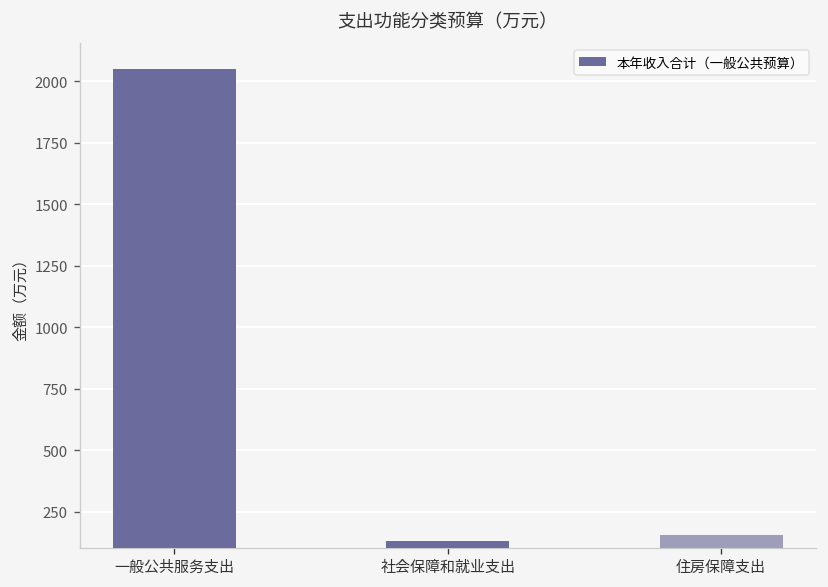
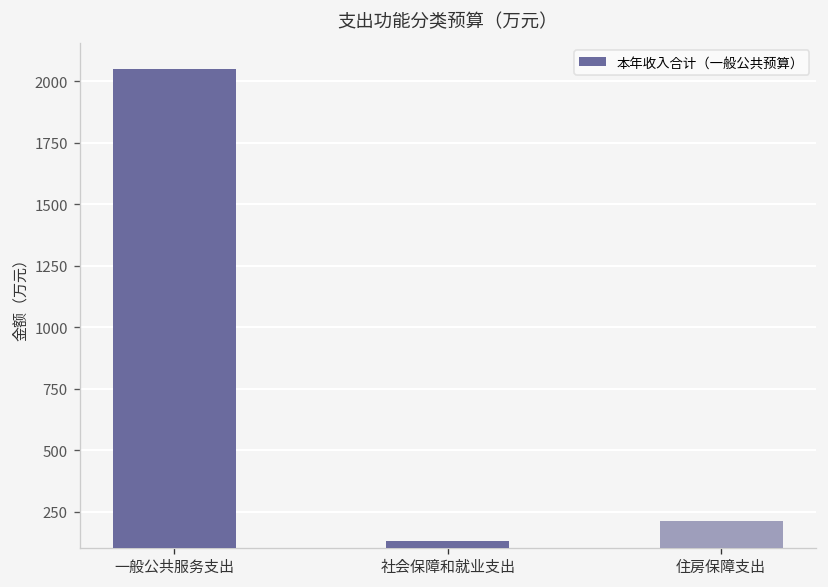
住房保障支出: 160 -> 210
